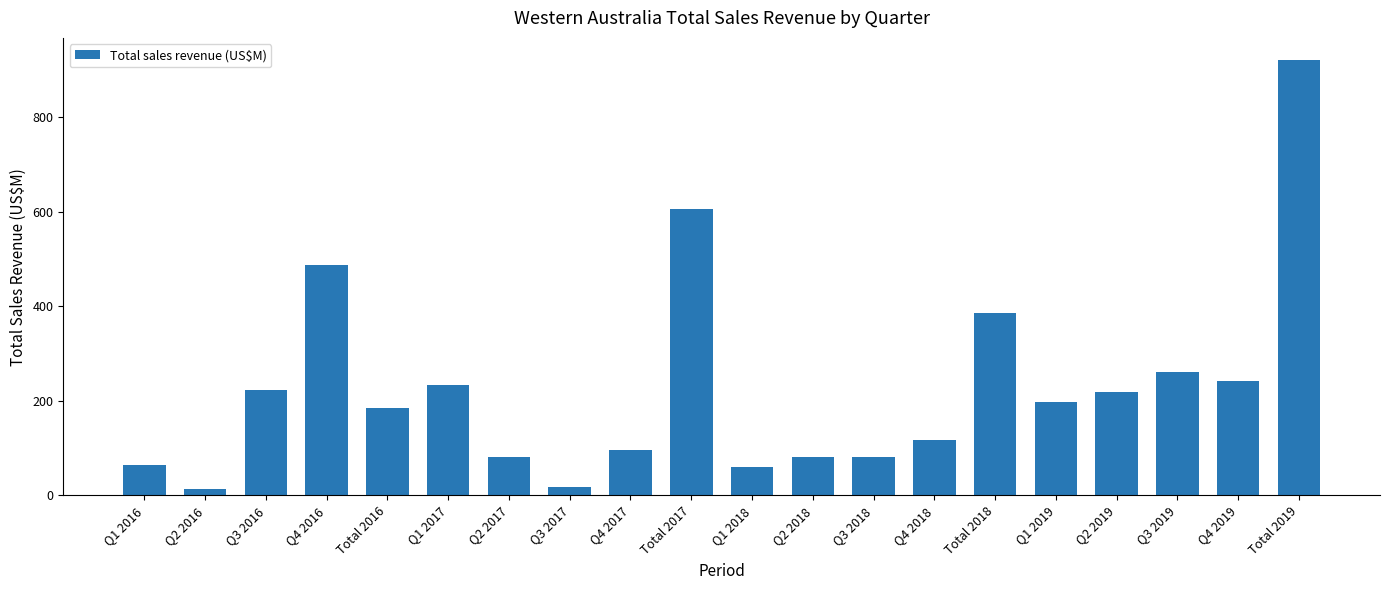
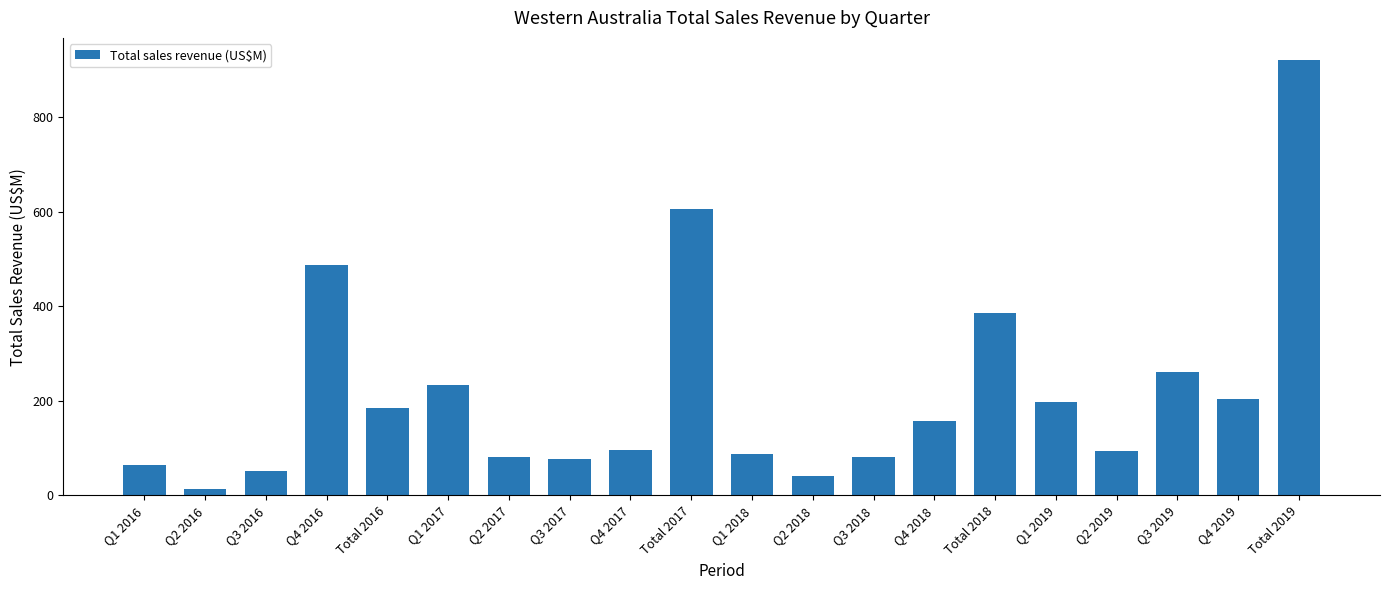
Q3 2016: 220 -> 50
Q3 2017: 20 -> 80
Q1 2018: 60 -> 90
Q2 2018: 80 -> 40
Q4 2018: 120 -> 160
Q2 2019: 220 -> 90
Q4 2019: 240 -> 200
